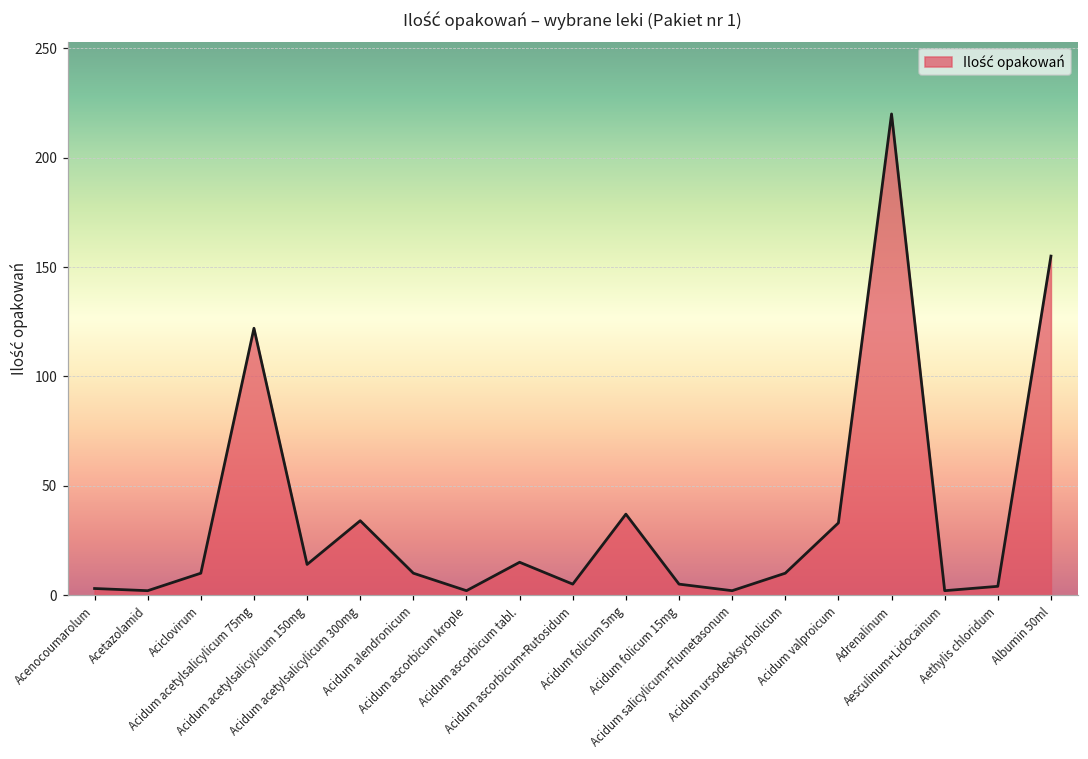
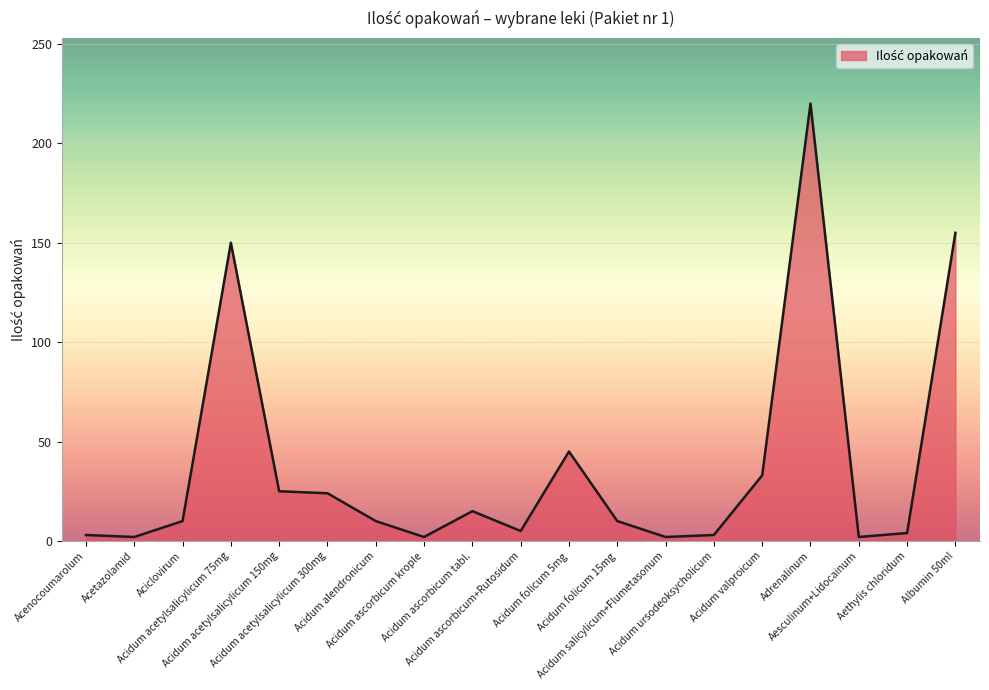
Acidum acetylsalicylicum 75mg: 122 -> 150
Acidum acetylsalicylicum 150mg: 14 -> 25
Acidum acetylsalicylicum 300mg: 34 -> 24
Acidum folicum 5mg: 37 -> 45
Acidum folicum 15mg: 5 -> 10
Acidum ursodeoksycholicum: 10 -> 3
